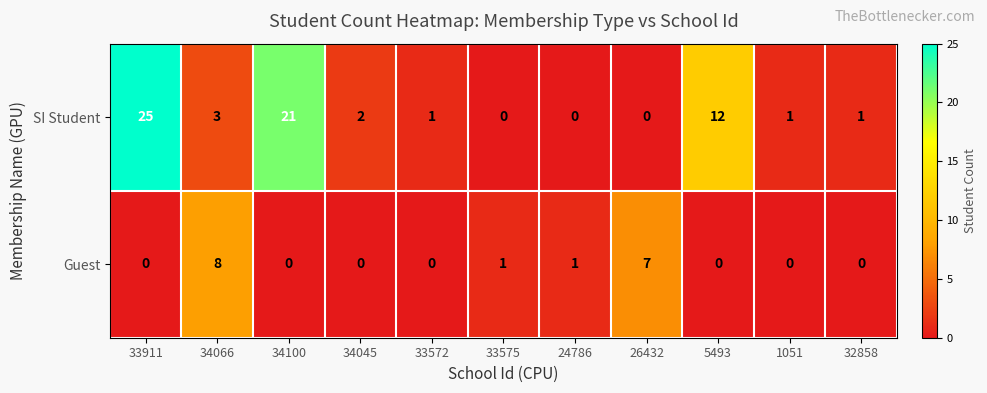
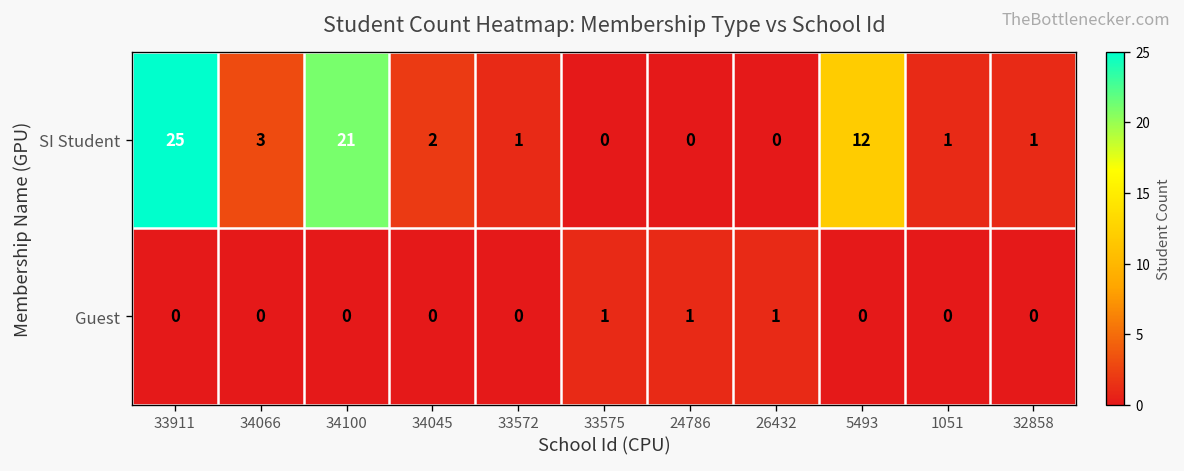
Guest, 34066: 8 -> 0
Guest, 26432: 7 -> 1
